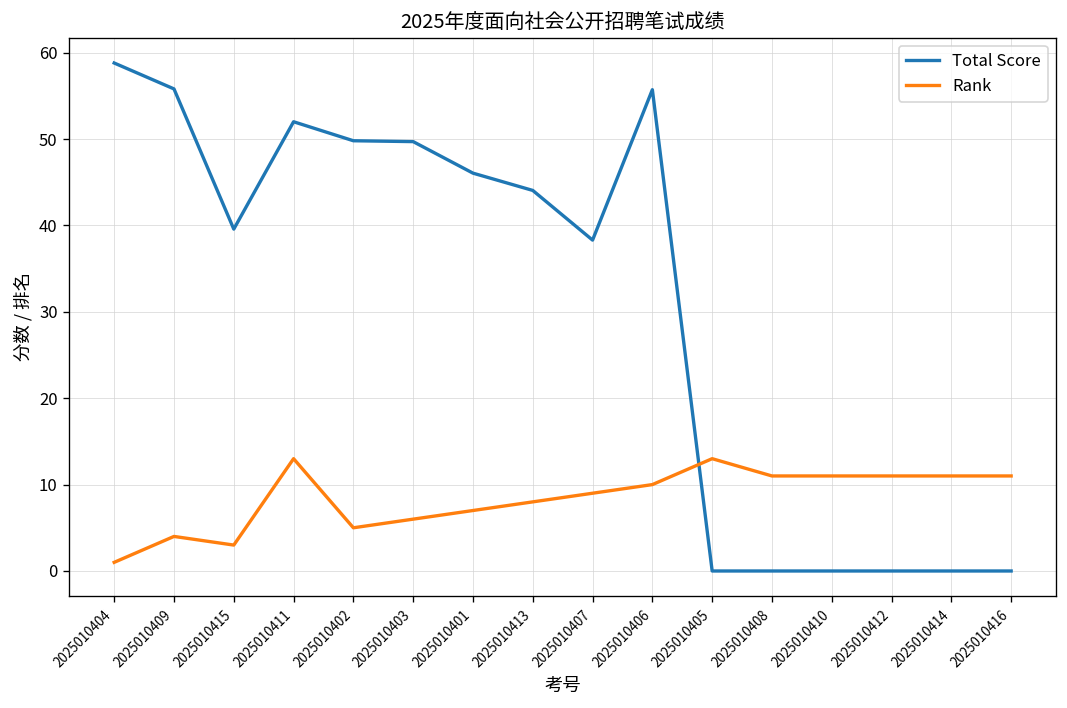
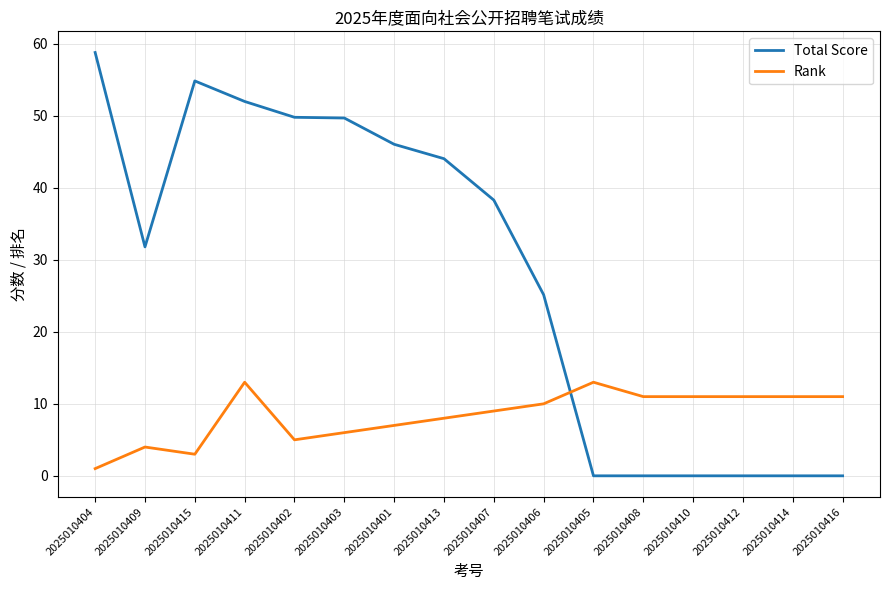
Total Score, 2025010409: 56 -> 32
Total Score, 2025010415: 40 -> 55
Total Score, 2025010406: 56 -> 25
